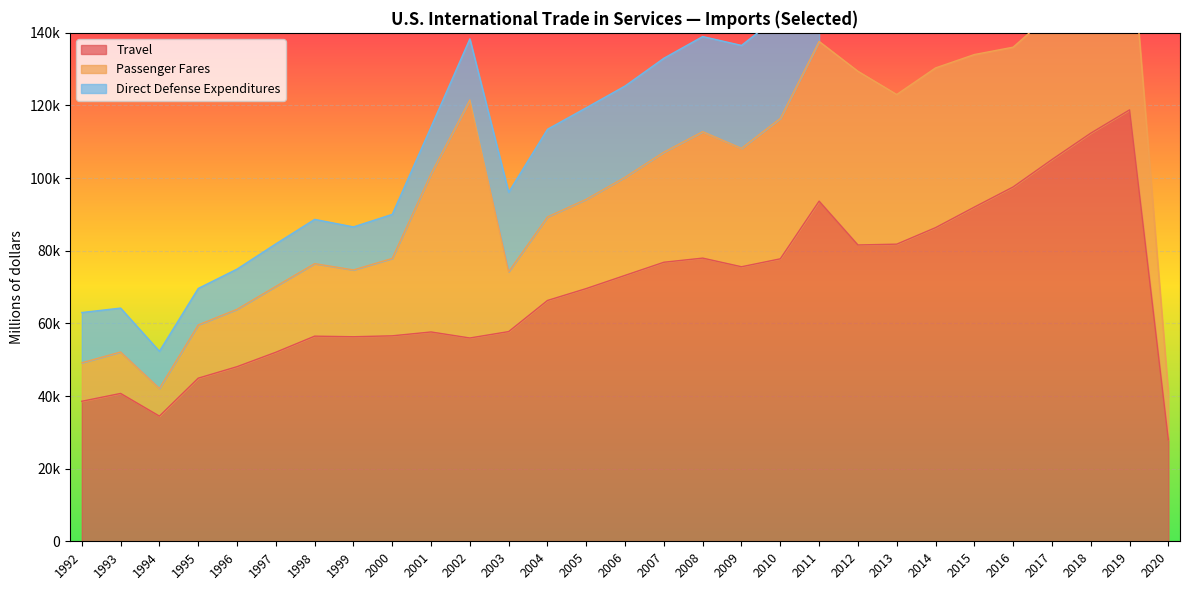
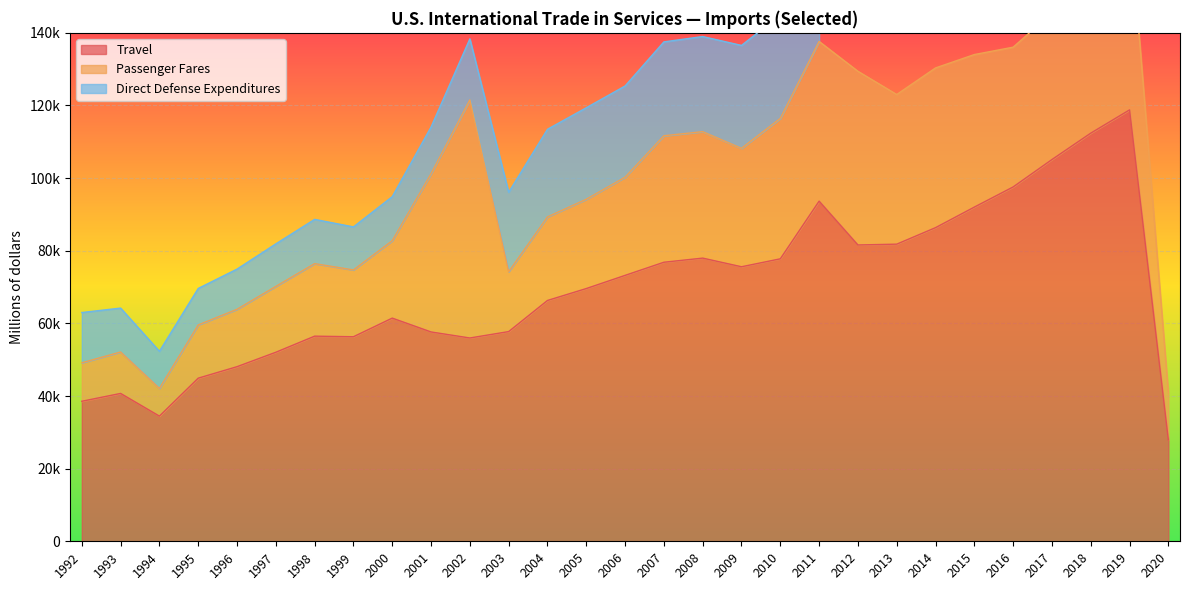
Travel, 2000: 57000 -> 61000
Passenger Fares, 2007: 30000 -> 35000
